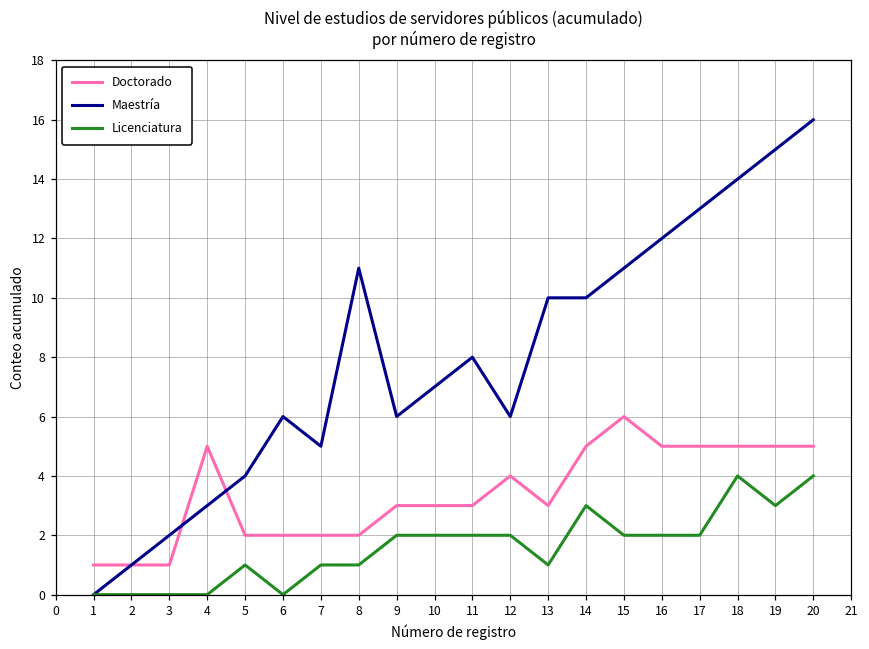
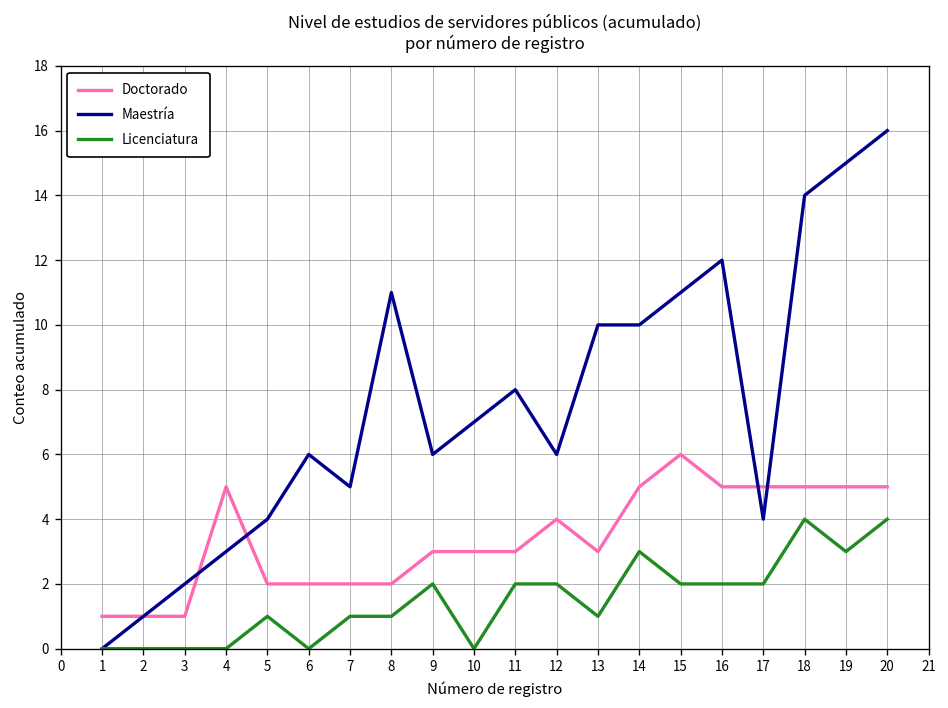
Licenciatura, 10: 2 -> 0
Maestría, 17: 13 -> 4
